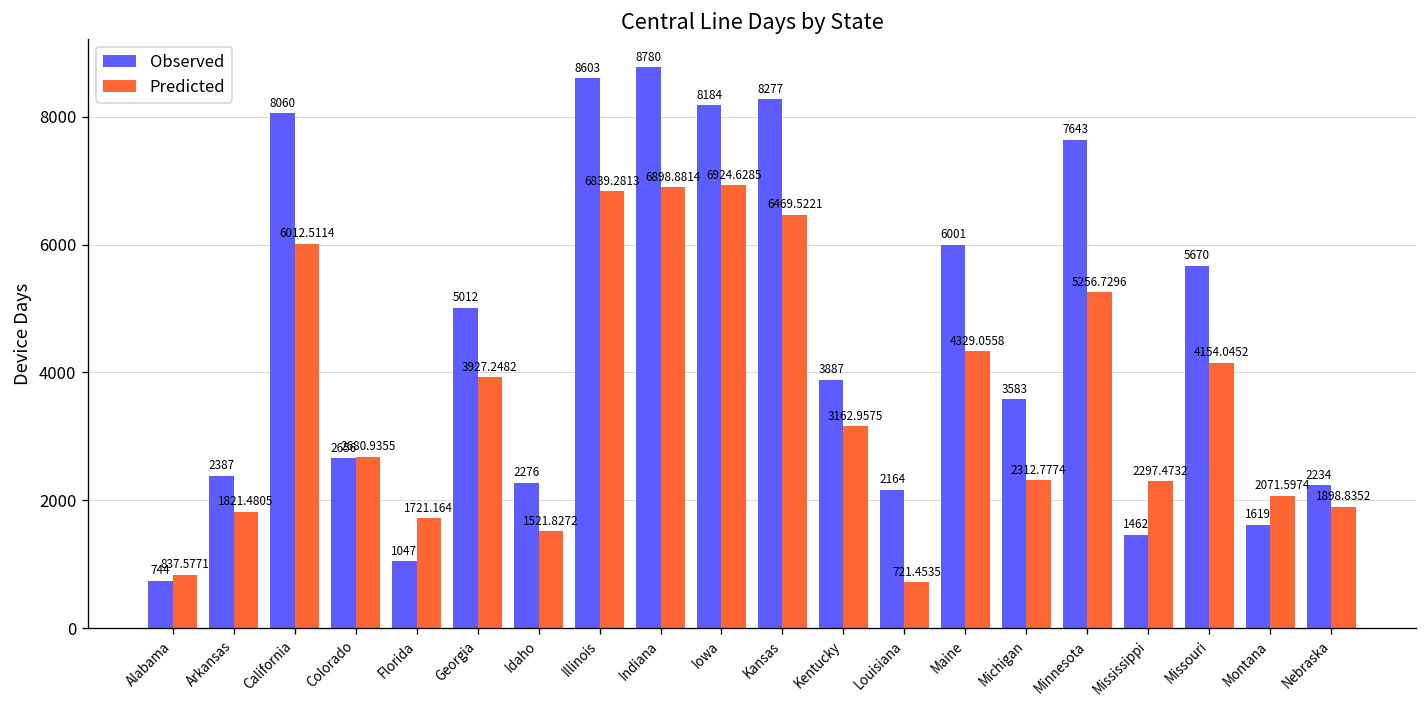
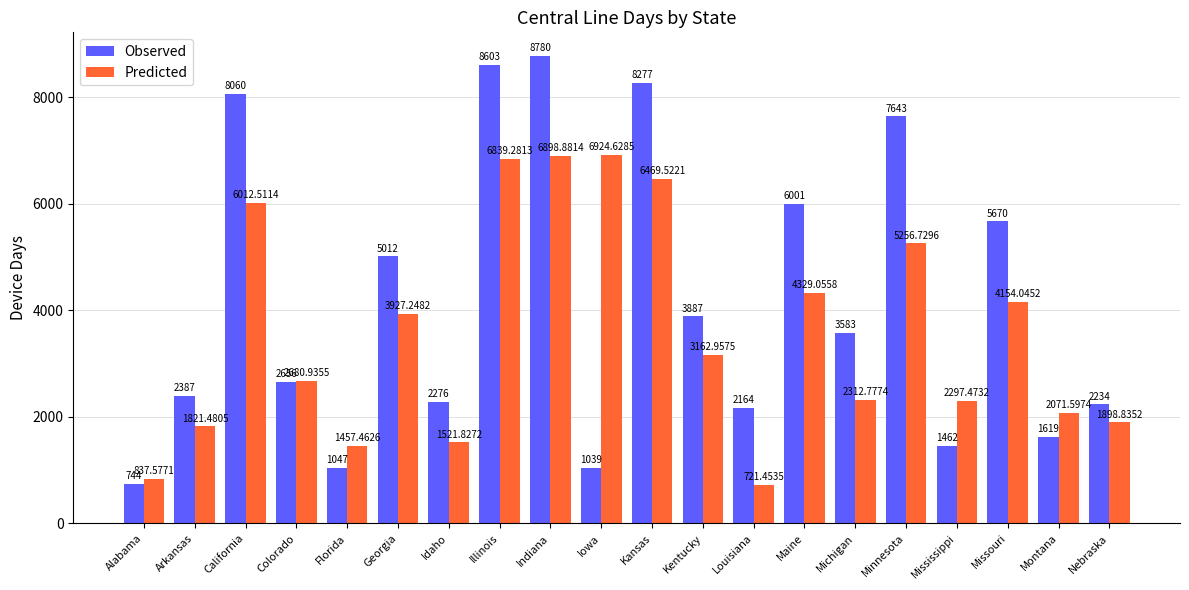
Predicted, Florida: 1721.164 -> 1457.4626
Observed, Iowa: 8184 -> 1039
